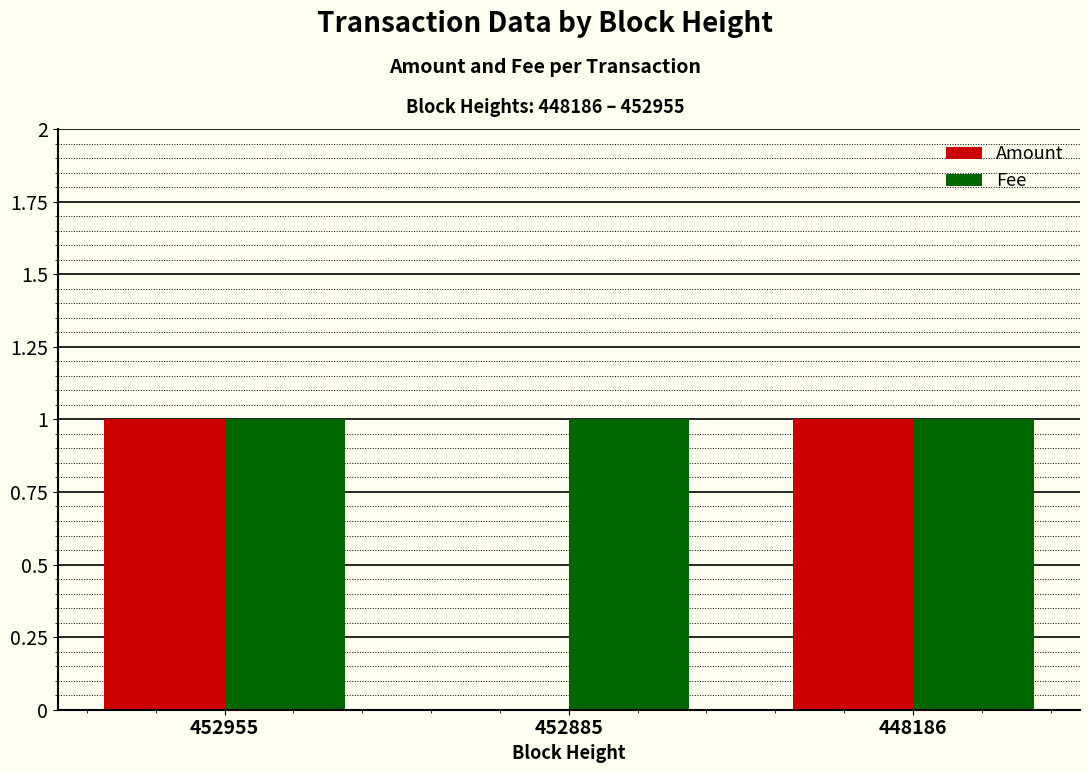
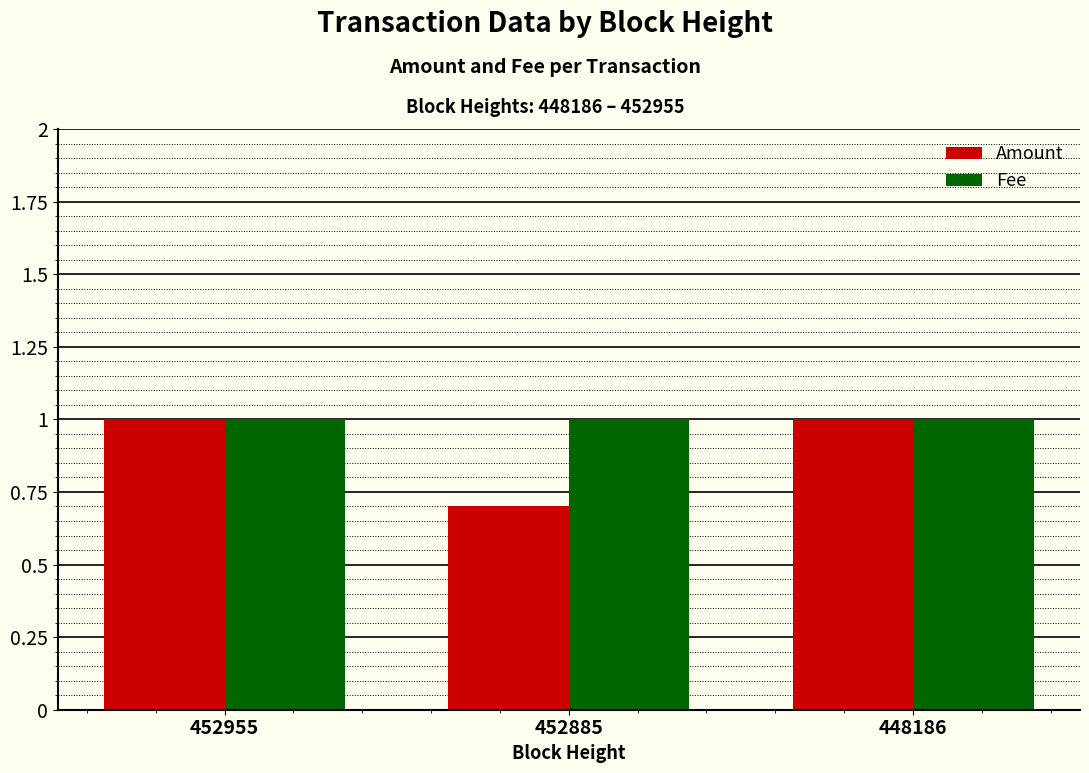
Amount, 452885: 0.0 -> 0.7
